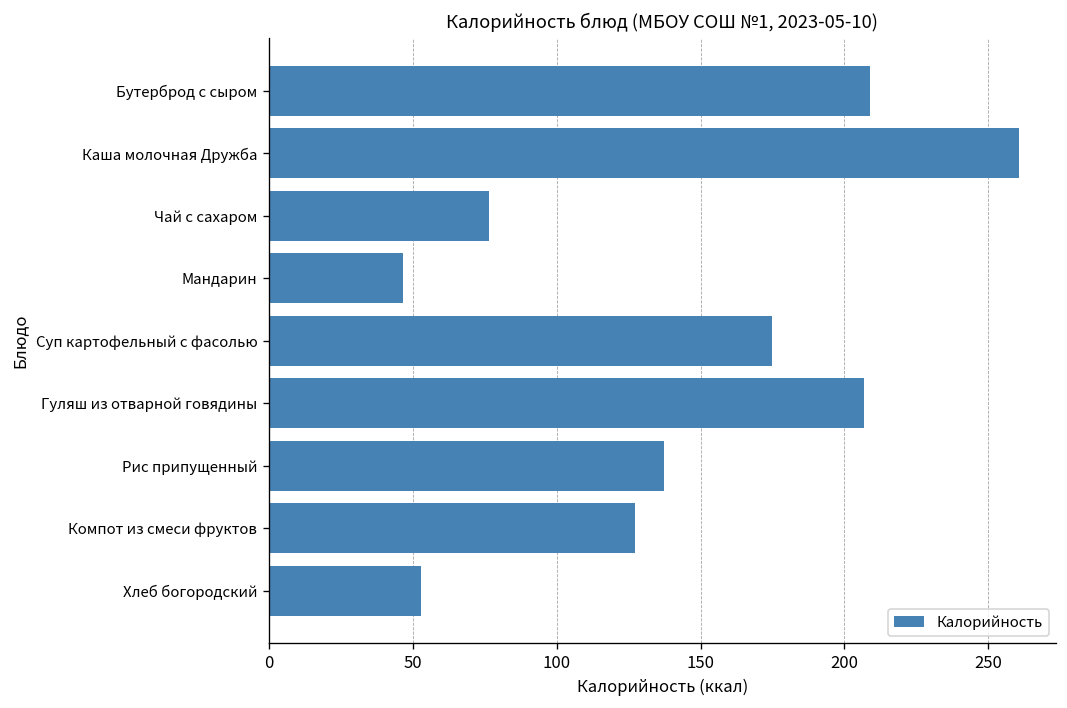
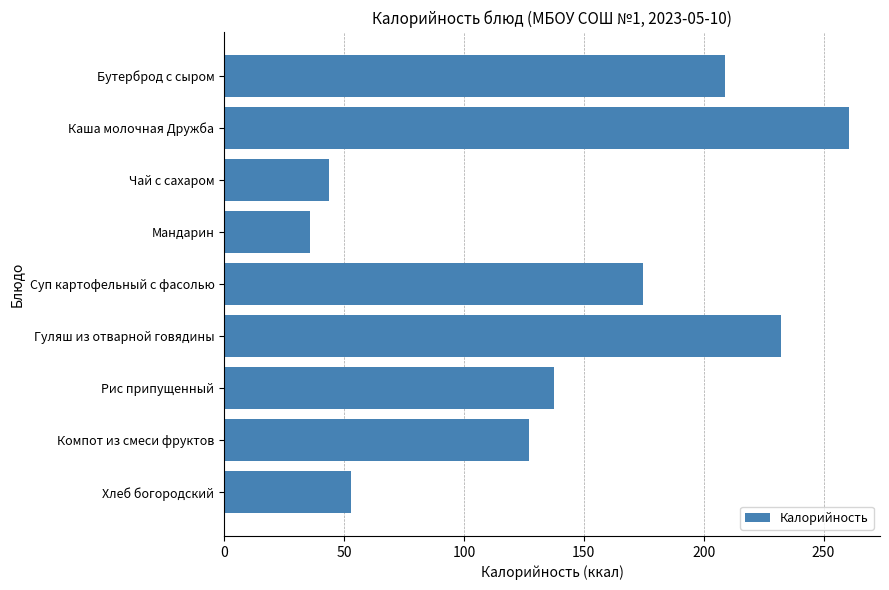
Чай с сахаром: 76 -> 44
Мандарин: 47 -> 36
Гуляш из отварной говядины: 207 -> 232
